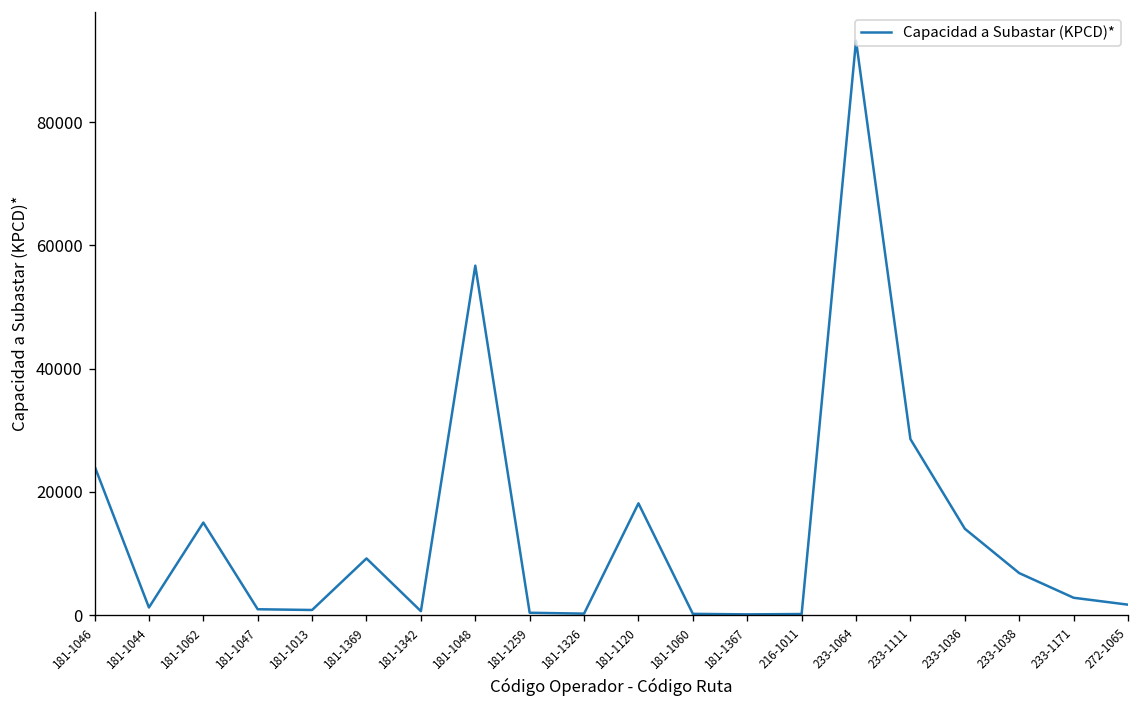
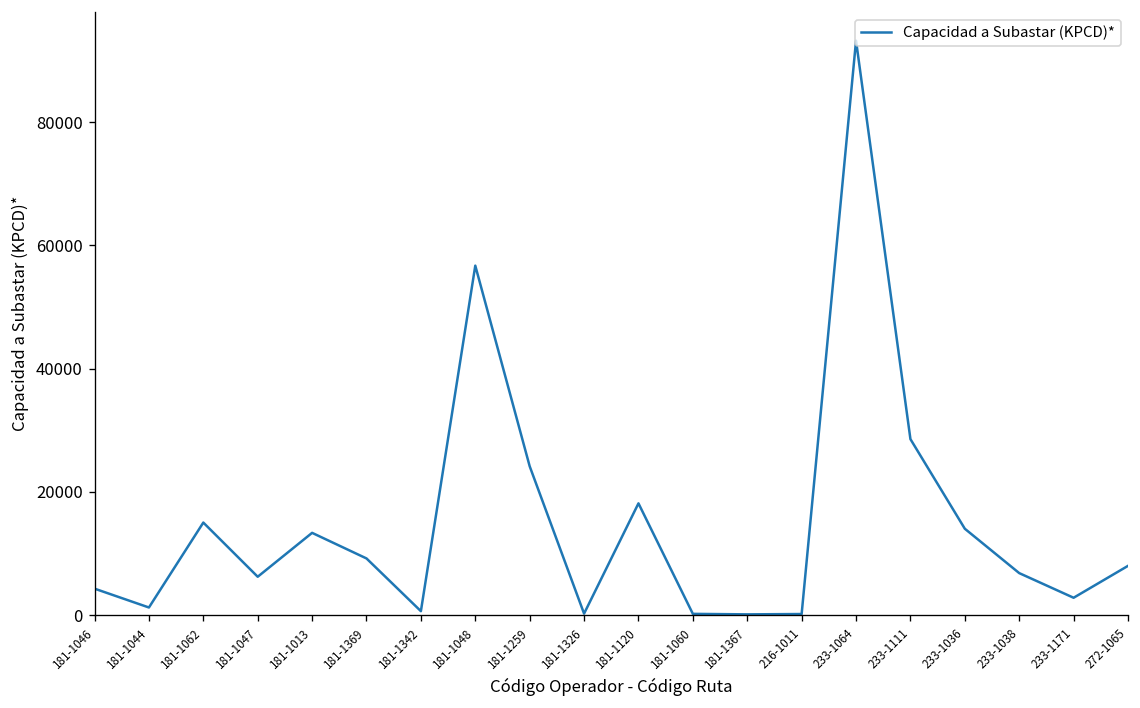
181-1046: 24000 -> 4000
181-1047: 1000 -> 6000
181-1013: 1000 -> 13000
181-1259: 0 -> 24000
272-1065: 2000 -> 8000
